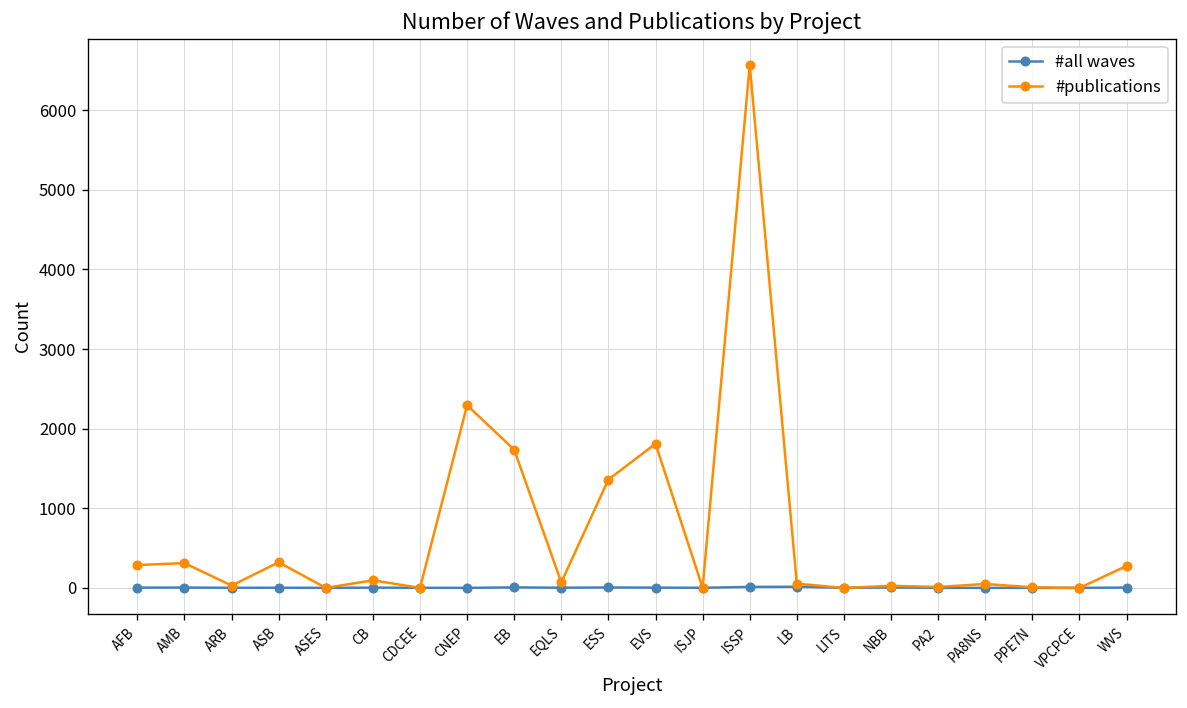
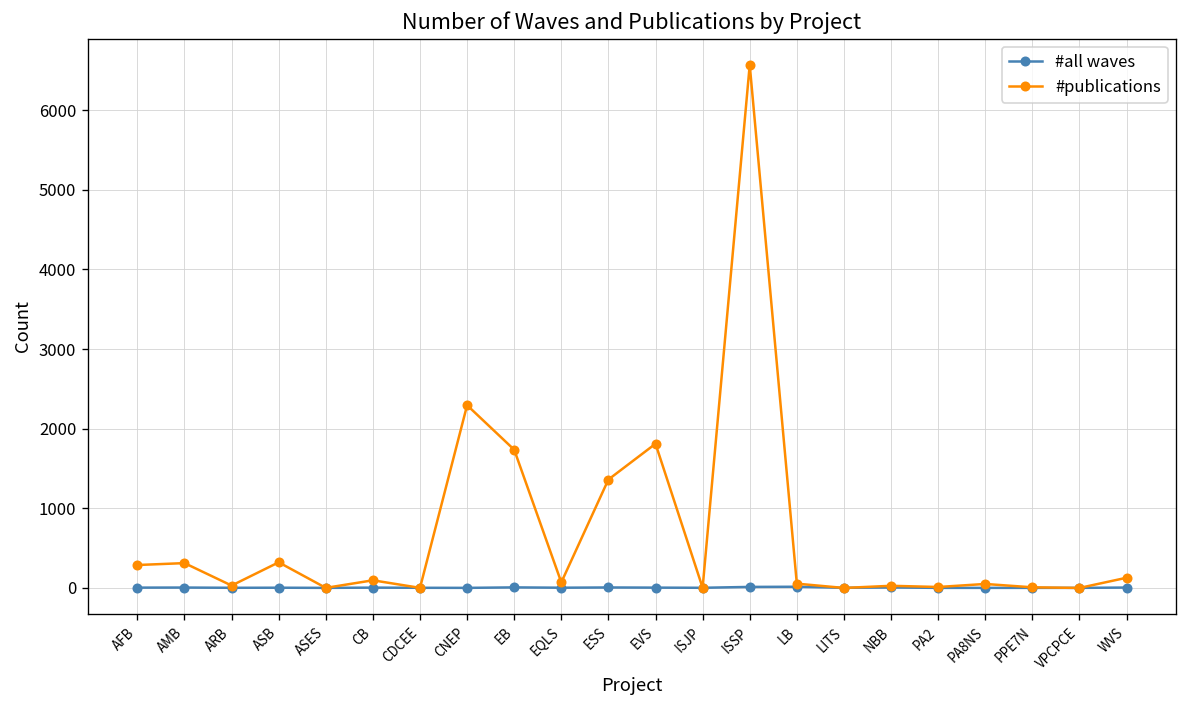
#publications, WVS: 300 -> 100
